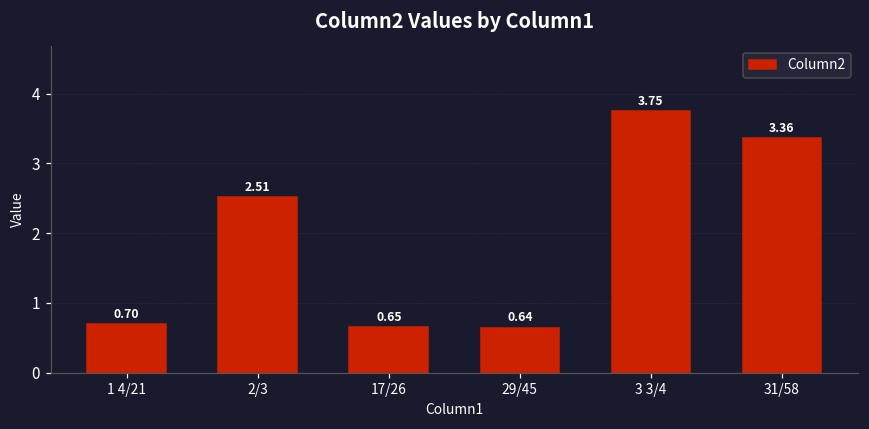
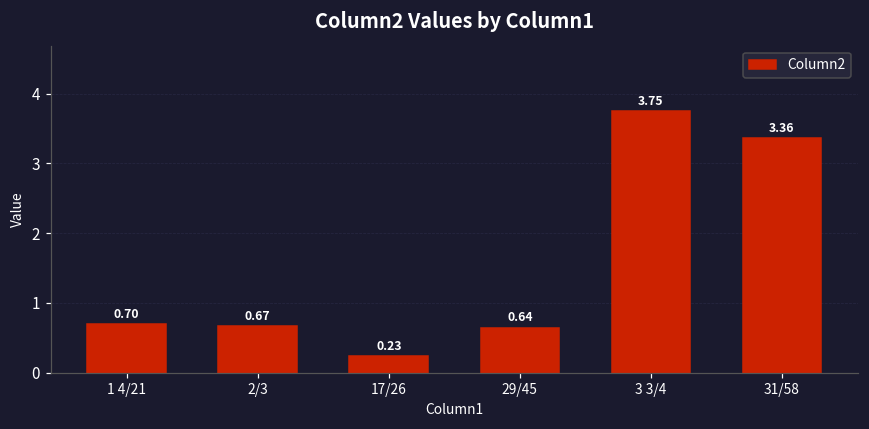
2/3: 2.51 -> 0.67
17/26: 0.65 -> 0.23
